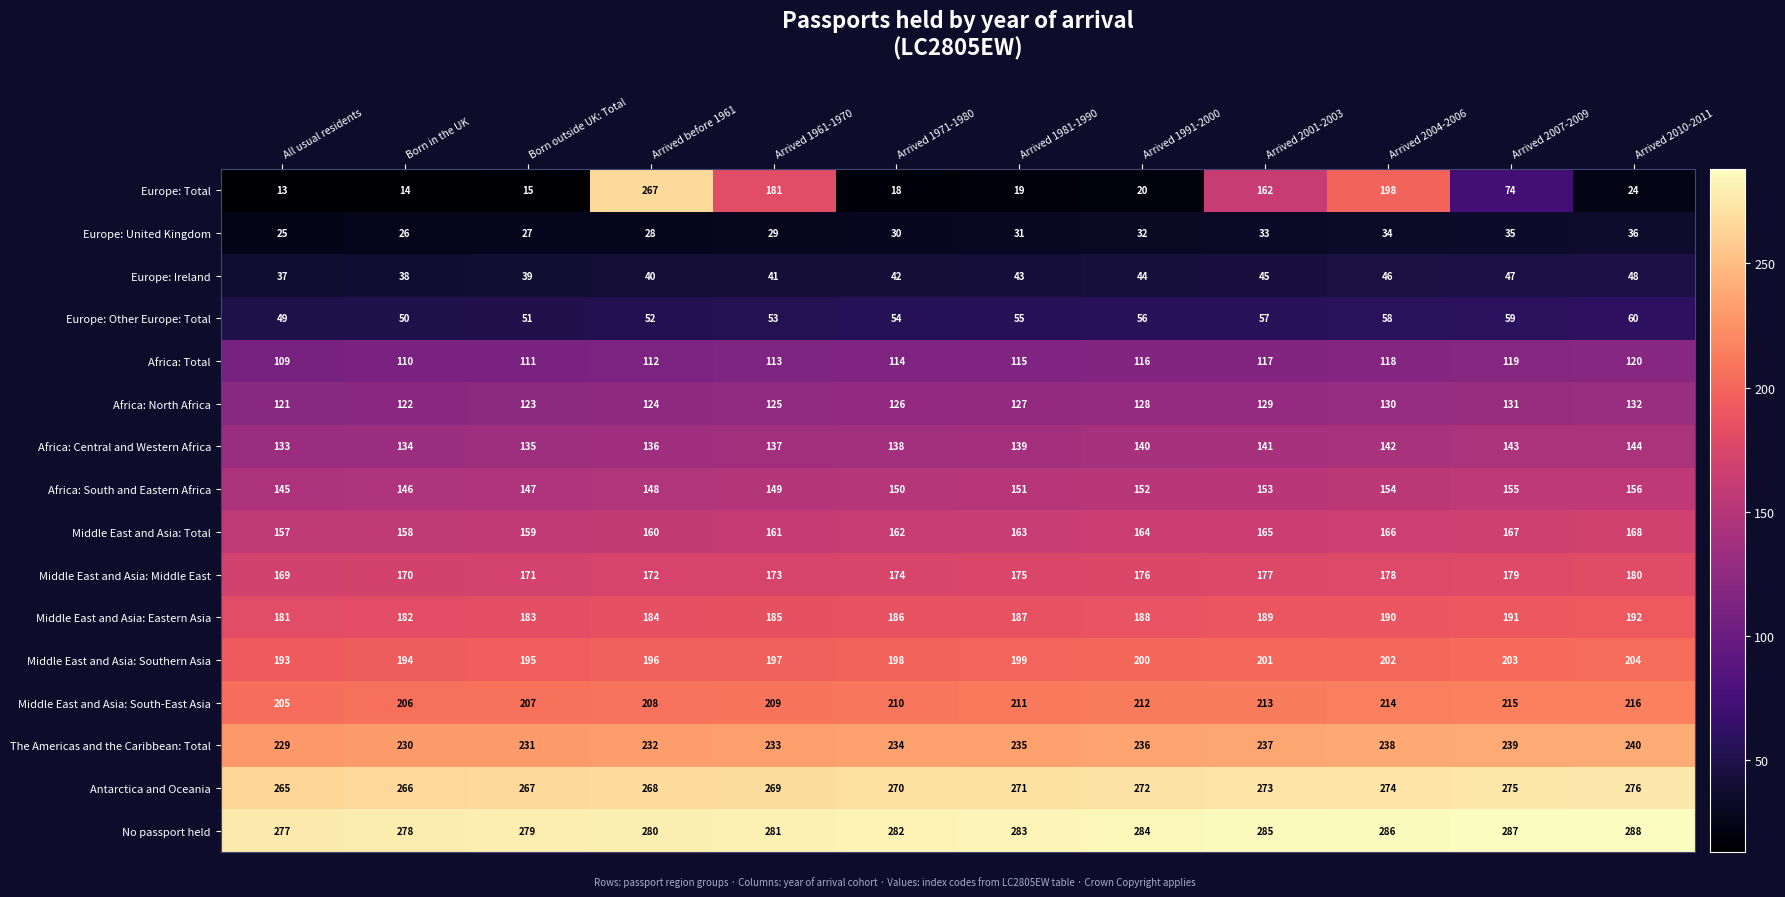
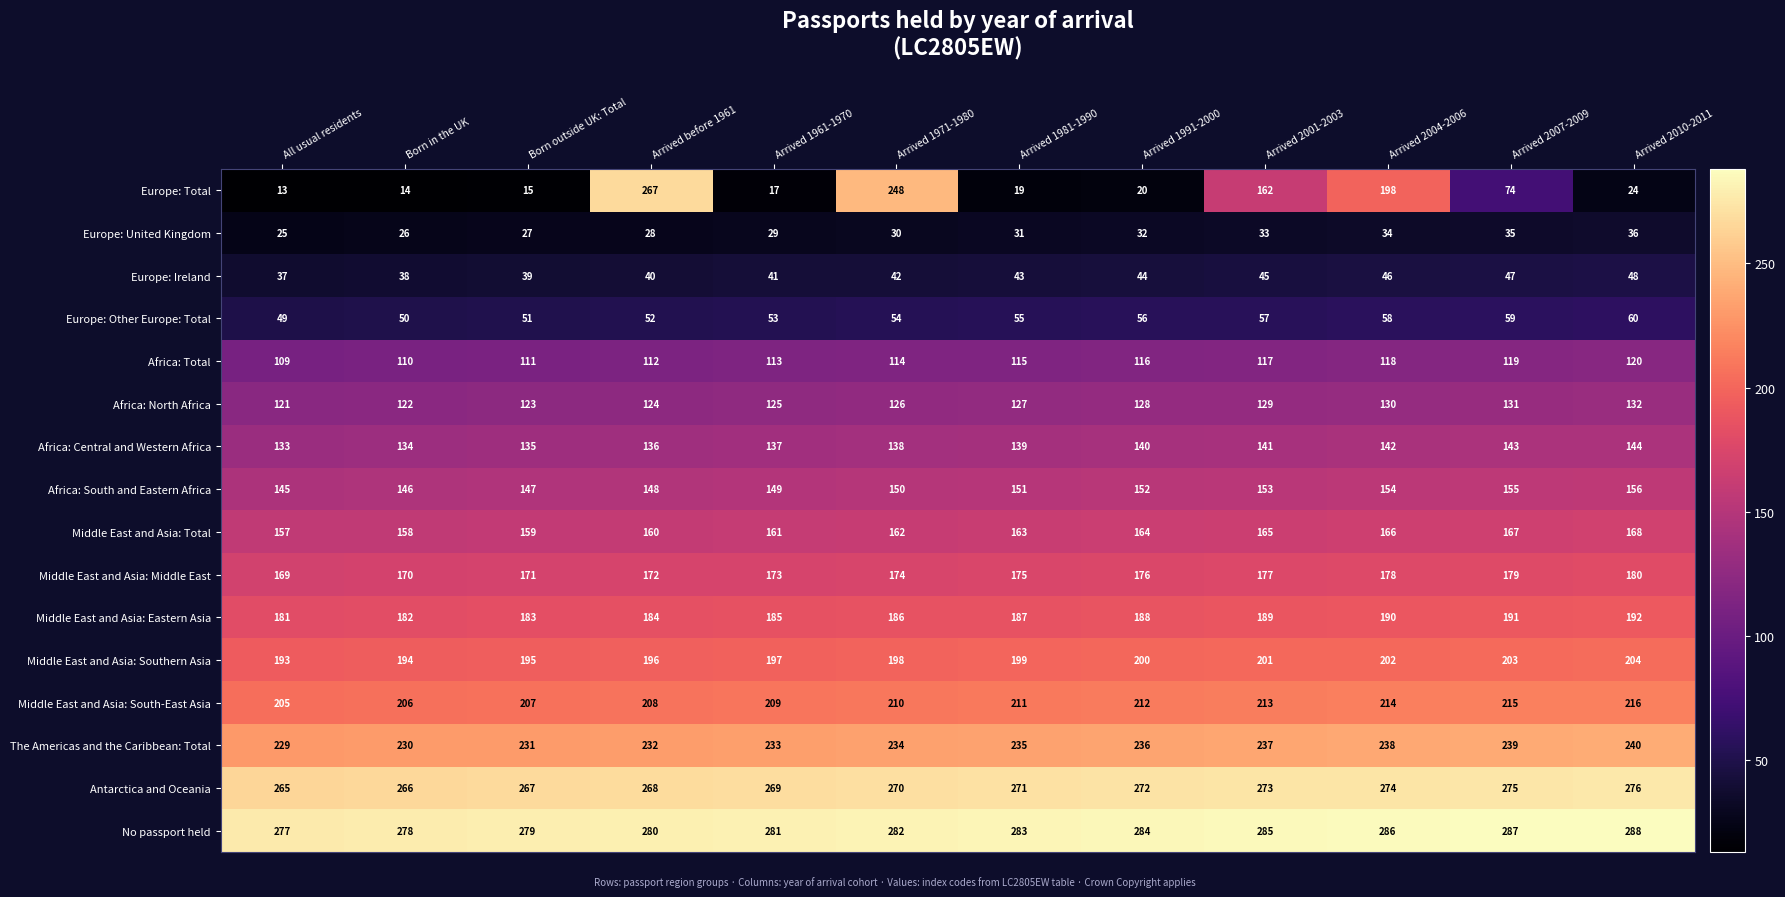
Europe: Total, Arrived 1961-1970: 181 -> 17
Europe: Total, Arrived 1971-1980: 18 -> 248
